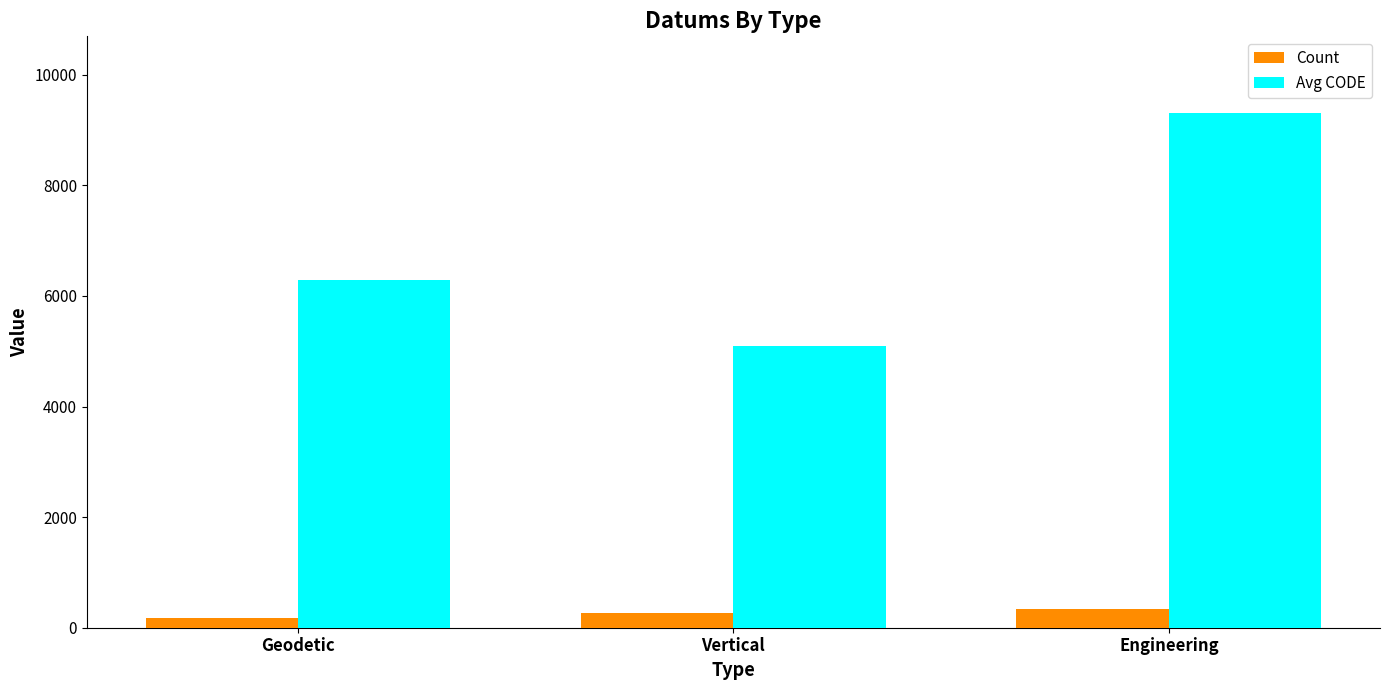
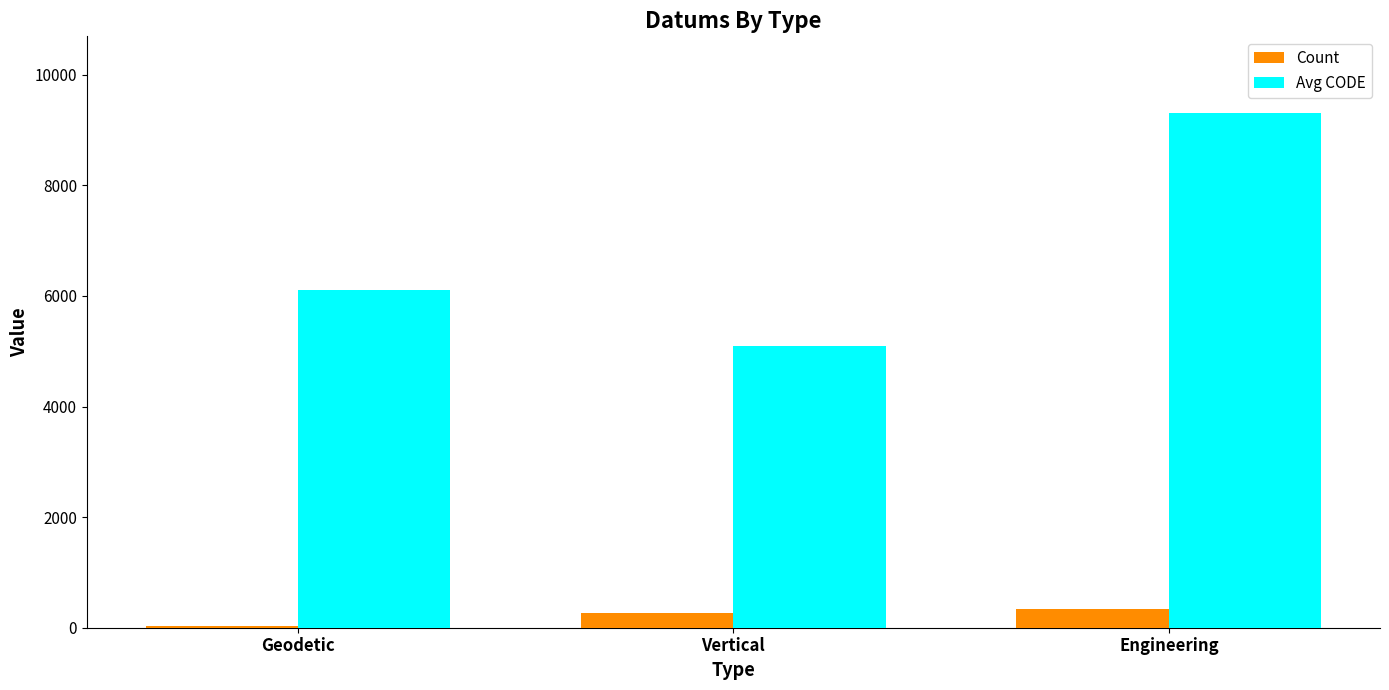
Count, Geodetic: 200 -> 0
Avg CODE, Geodetic: 6300 -> 6100
